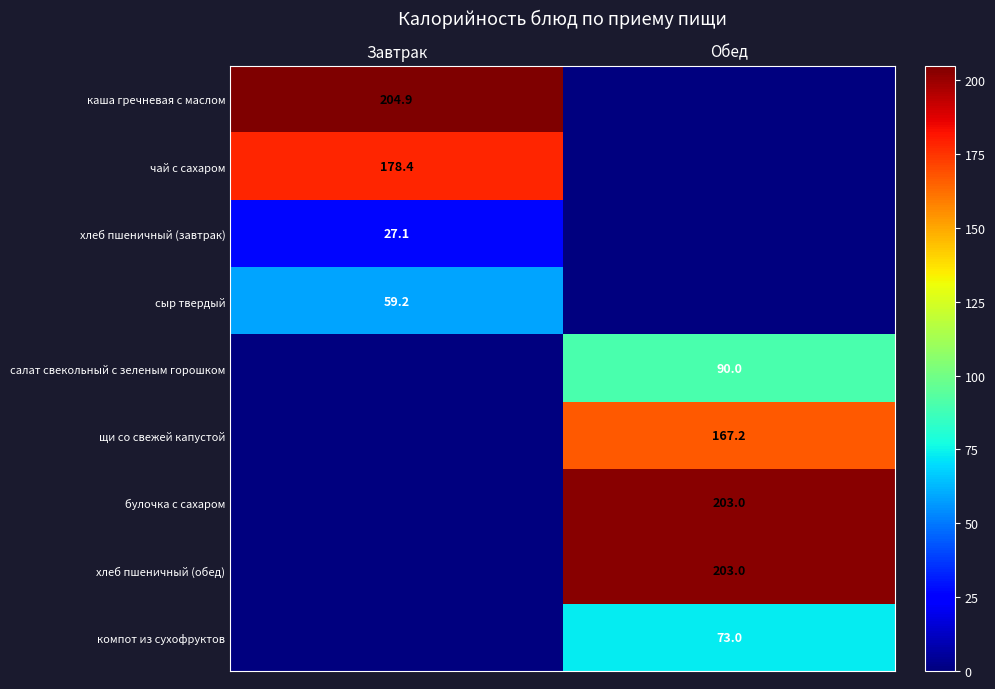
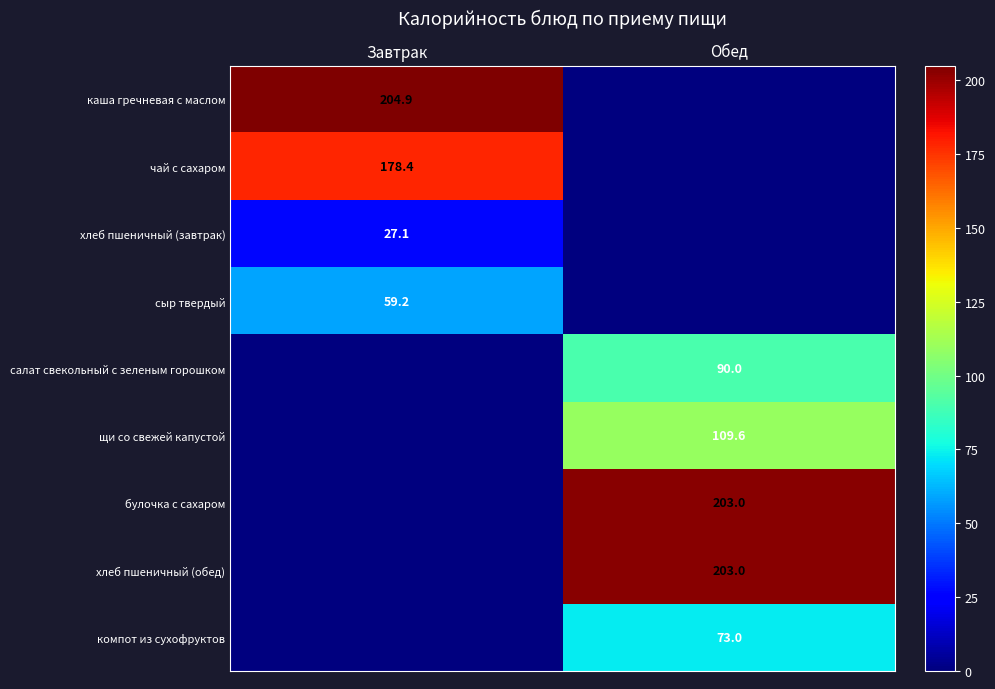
щи со свежей капустой, Обед: 167.2 -> 109.6
